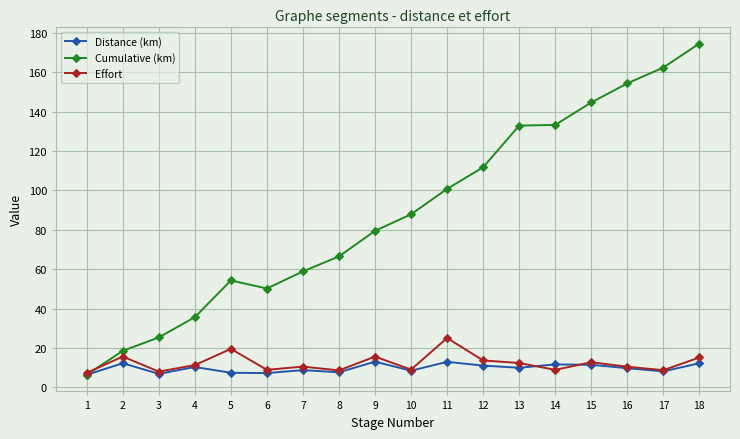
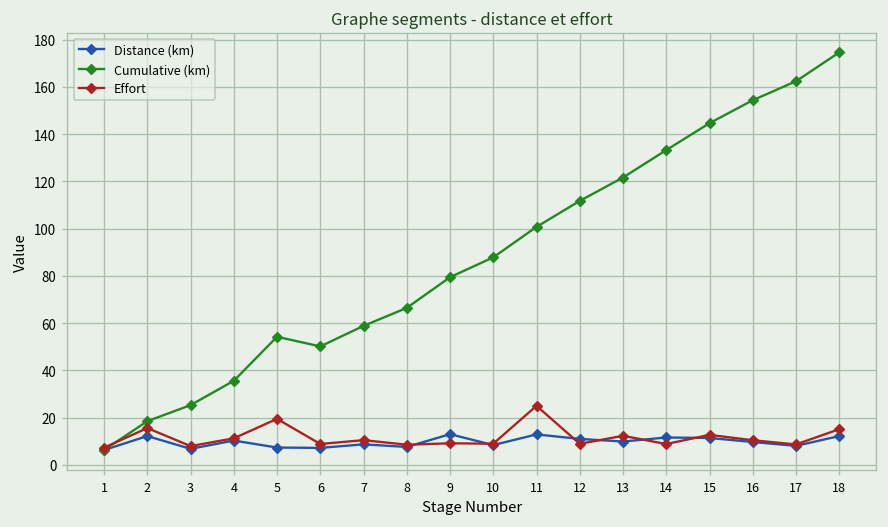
Effort, 9: 16 -> 9
Effort, 12: 14 -> 9
Cumulative (km), 13: 133 -> 122
